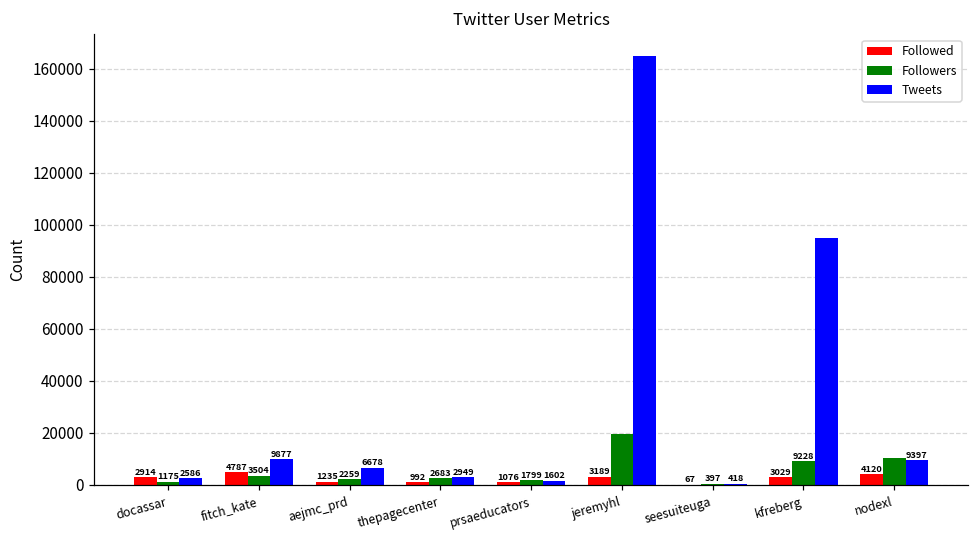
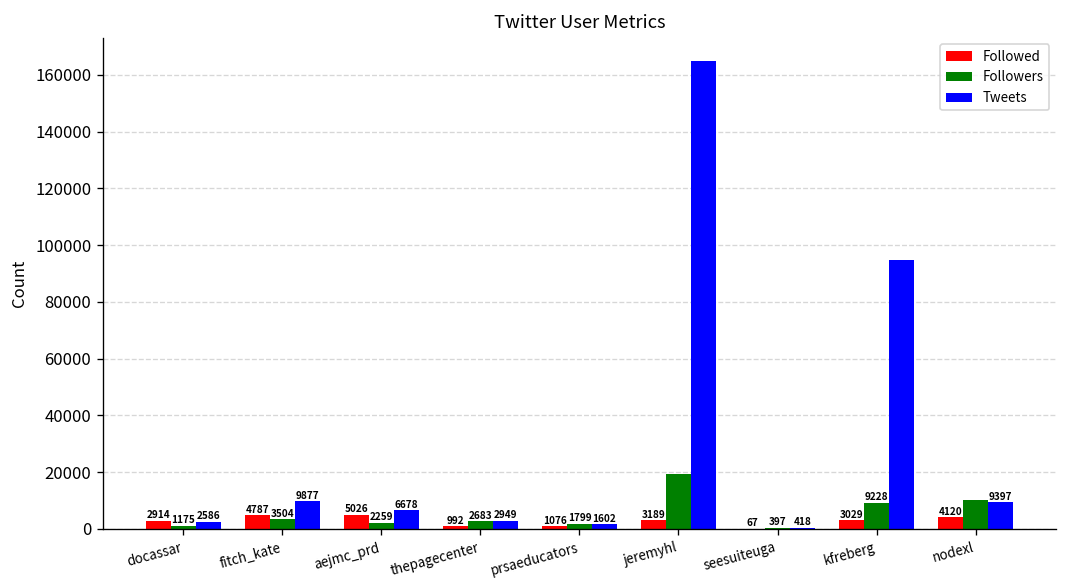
Followed, aejmc_prd: 1235 -> 5026
